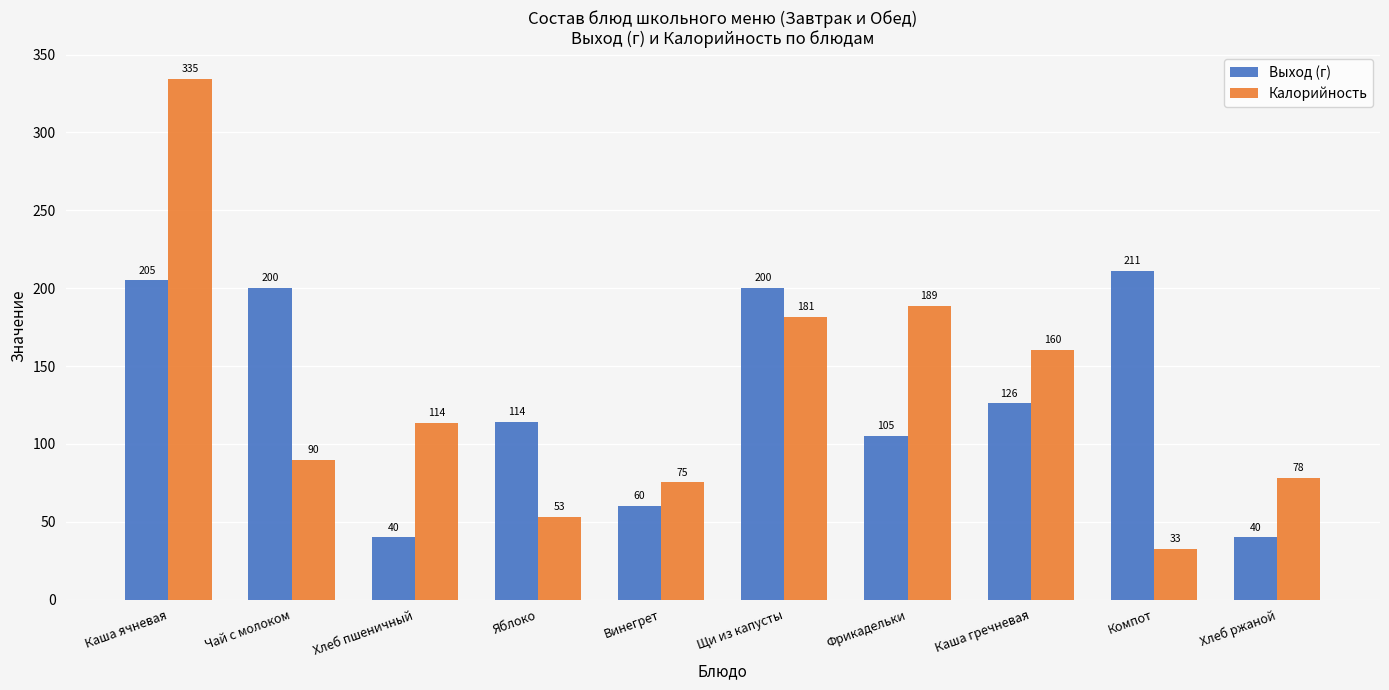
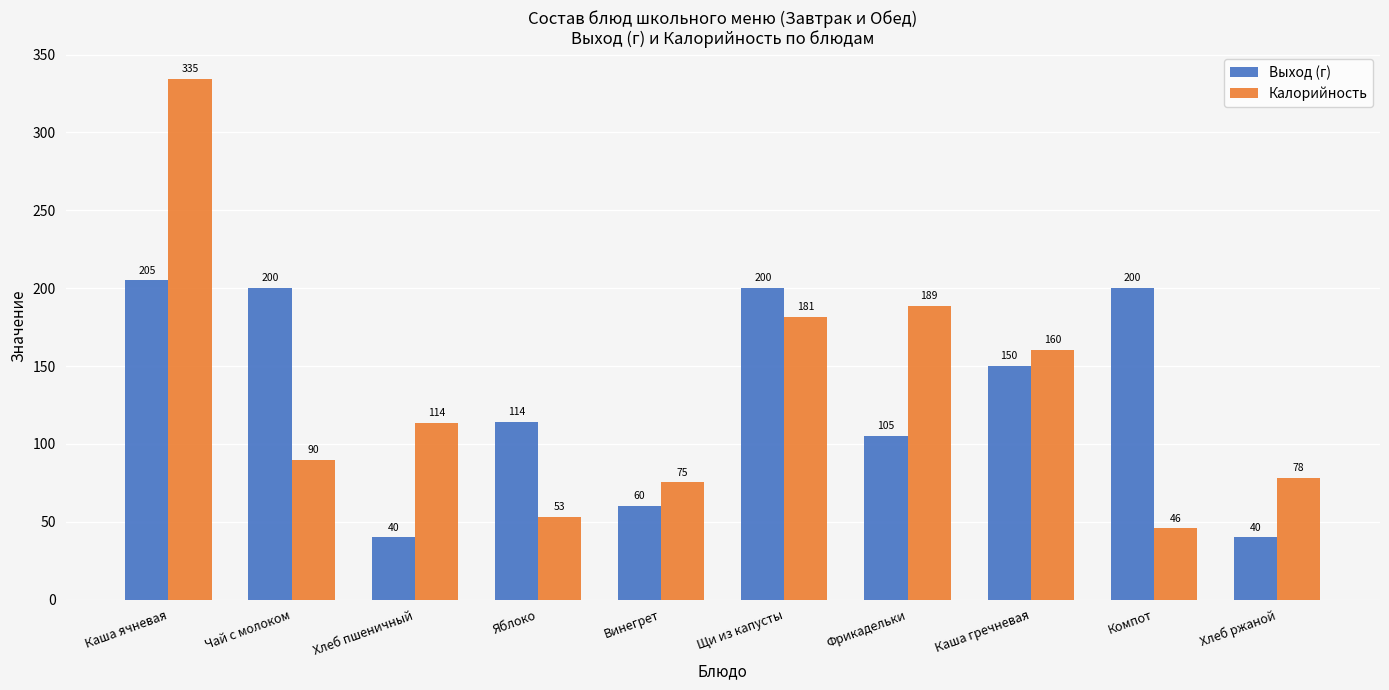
Выход (г), Каша гречневая: 126 -> 150
Выход (г), Компот: 211 -> 200
Калорийность, Компот: 33 -> 46
